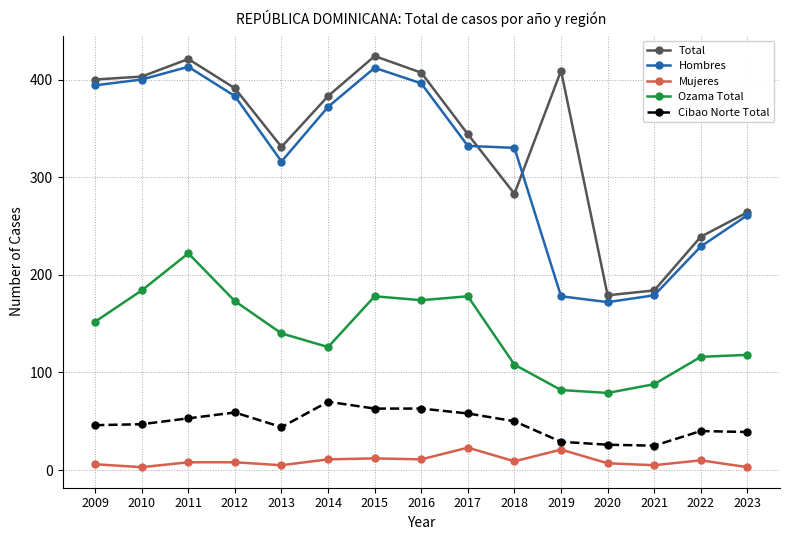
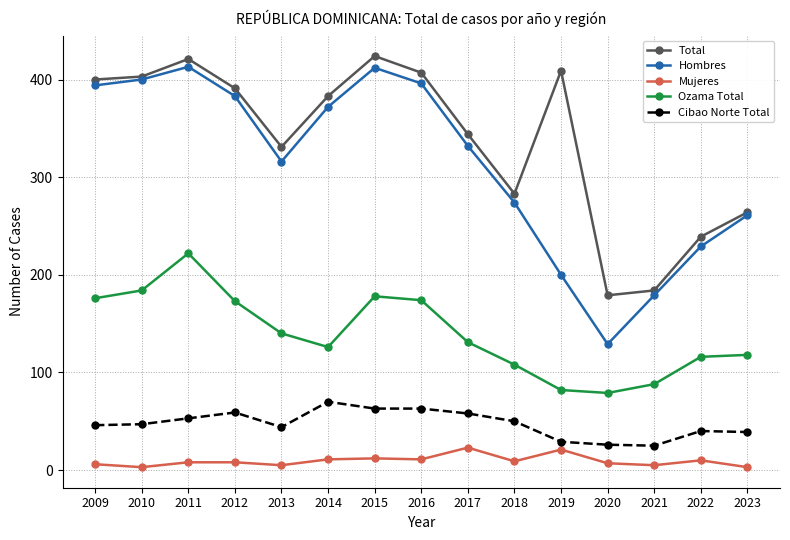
Ozama Total, 2009: 150 -> 180
Ozama Total, 2017: 180 -> 130
Hombres, 2018: 330 -> 270
Hombres, 2019: 180 -> 200
Hombres, 2020: 170 -> 130
